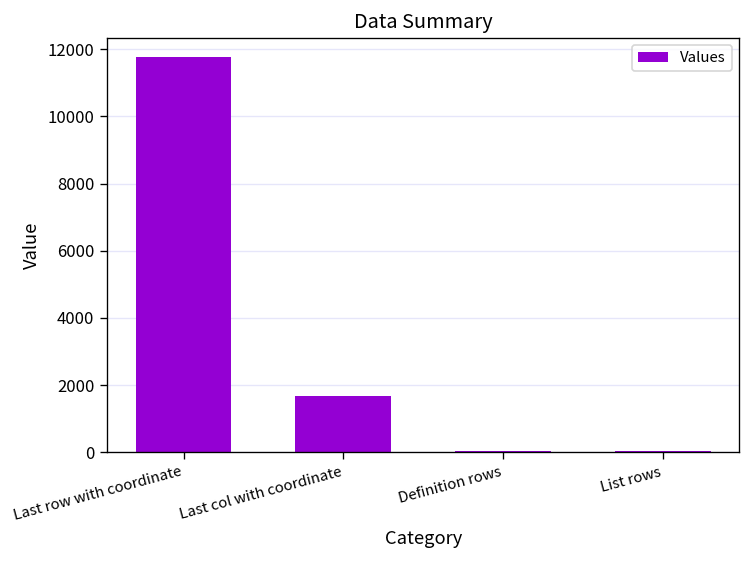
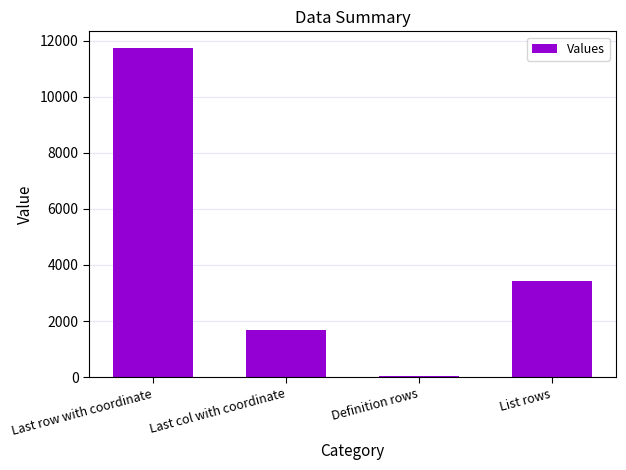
List rows: 0 -> 3400
